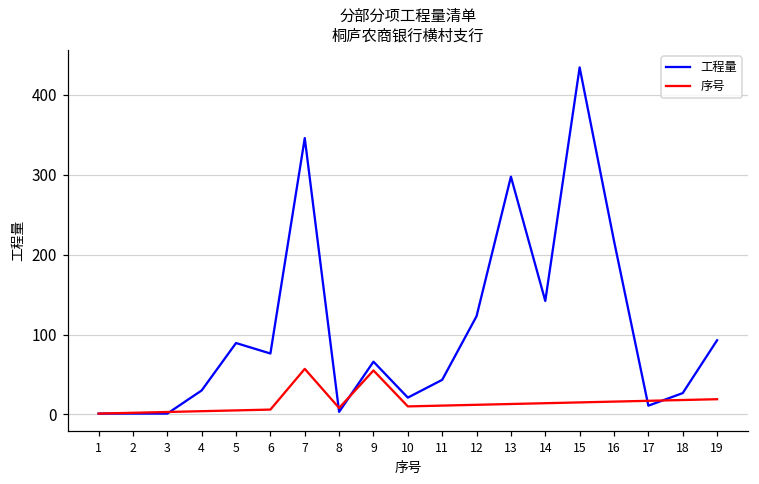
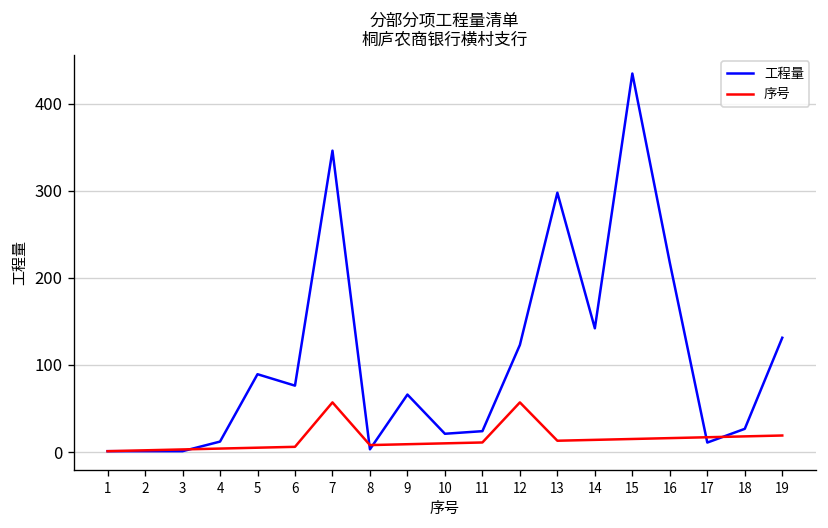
工程量, 4: 30 -> 10
序号, 9: 60 -> 10
工程量, 11: 40 -> 20
序号, 12: 10 -> 60
工程量, 19: 90 -> 130
